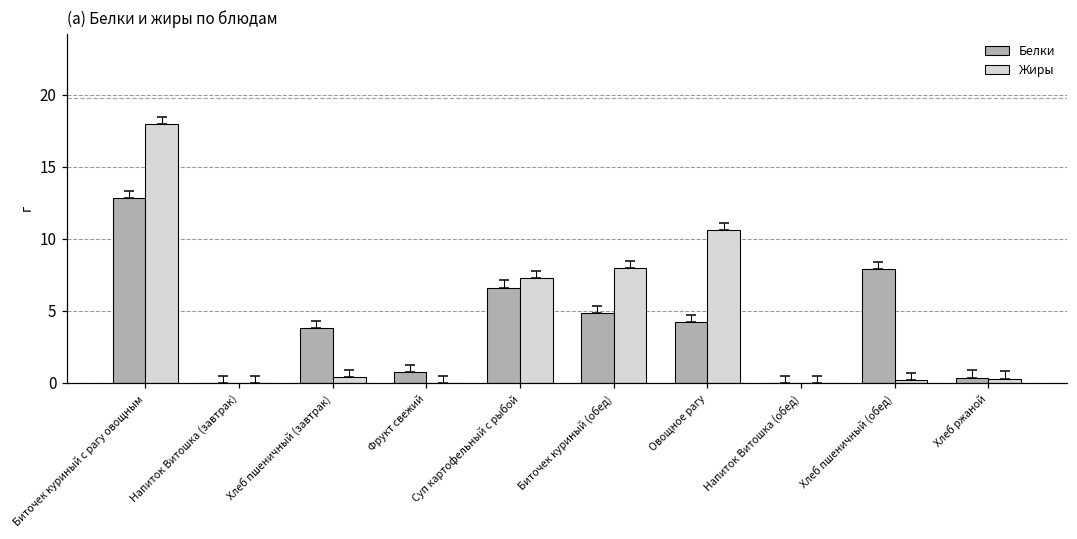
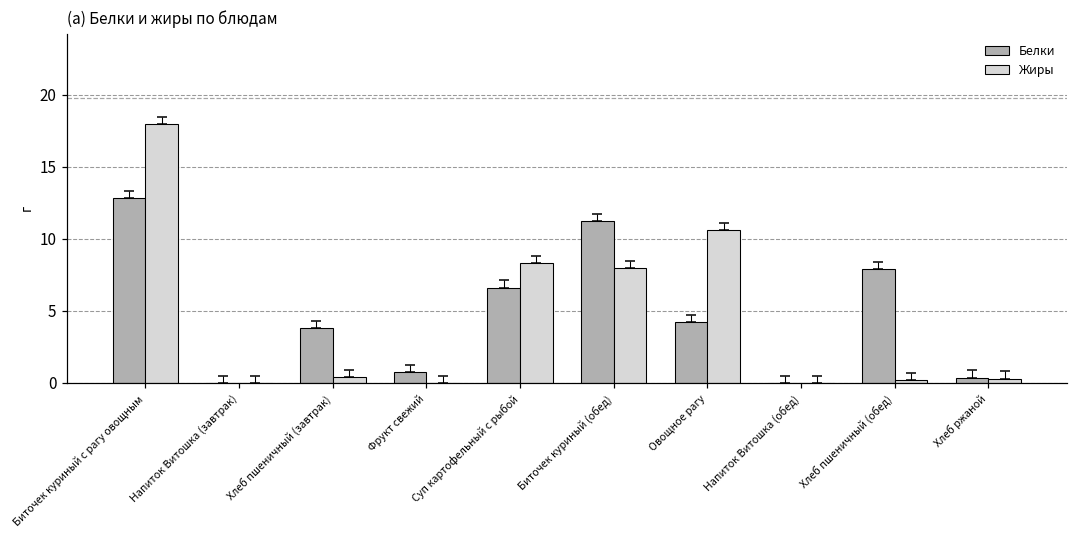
Жиры, Суп картофельный с рыбой: 7.3 -> 8.3
Белки, Биточек куриный (обед): 4.8 -> 11.3
